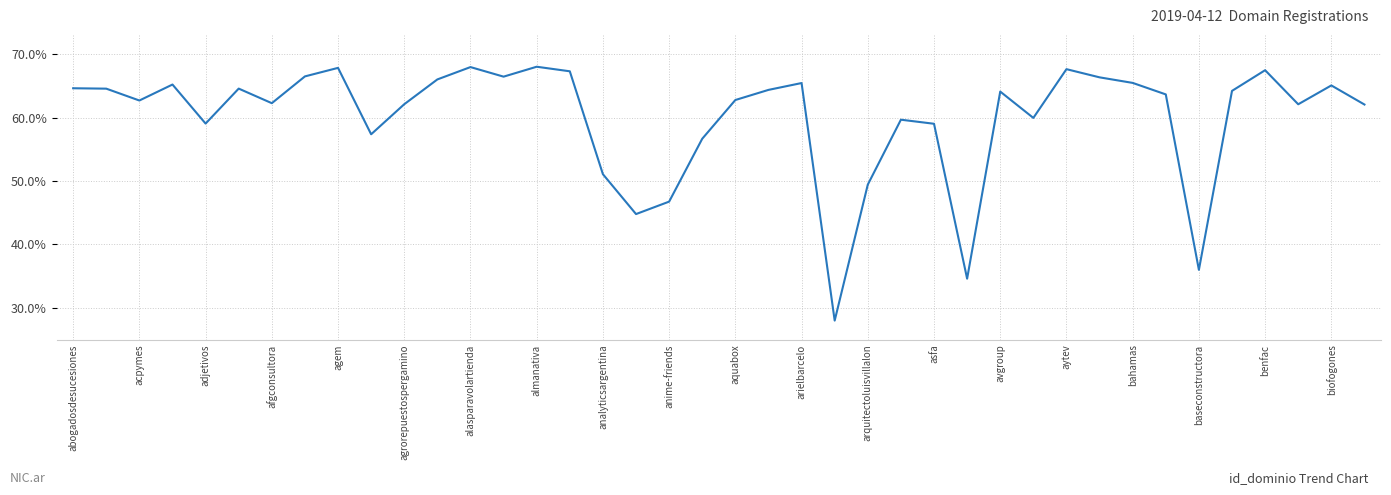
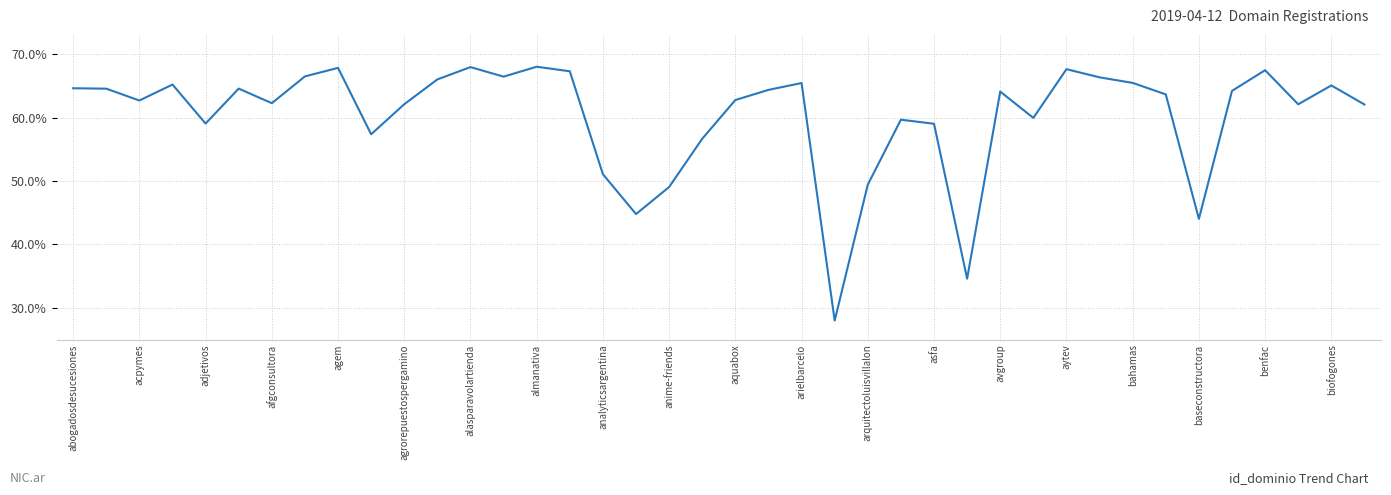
anime-friends: 47% -> 49%
baseconstructora: 36% -> 44%
